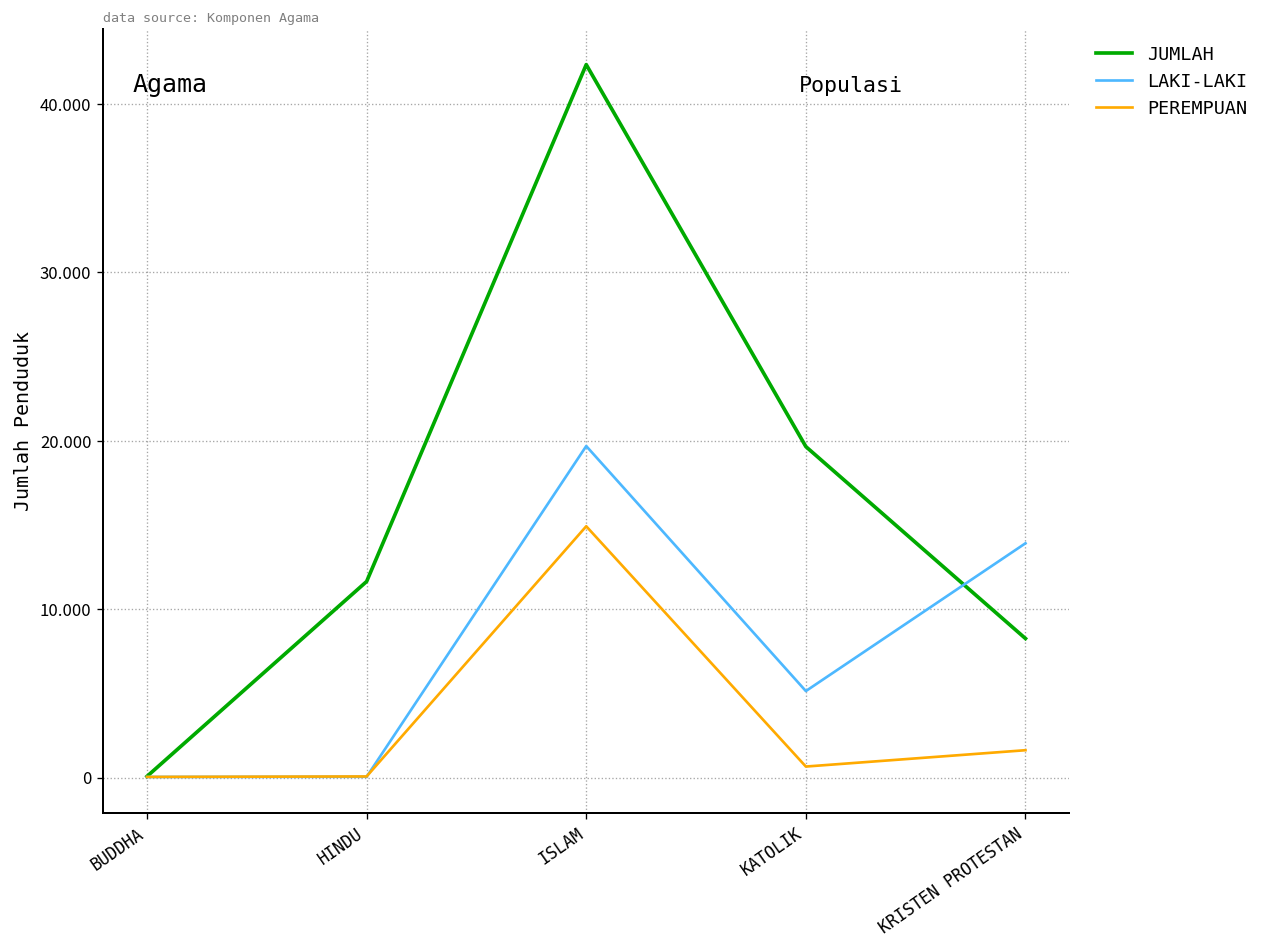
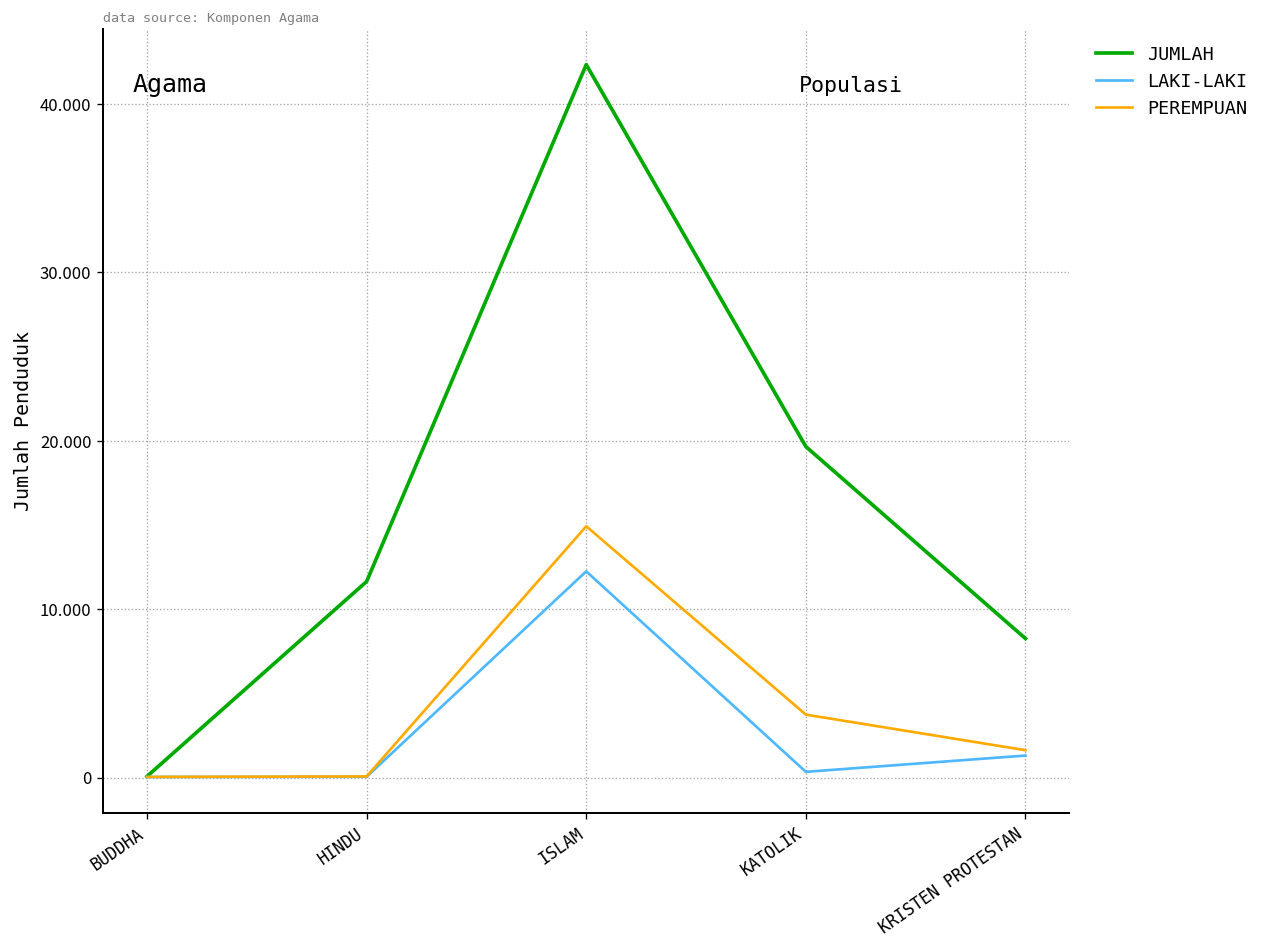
LAKI-LAKI, ISLAM: 19.7 -> 12.2
LAKI-LAKI, KATOLIK: 5.1 -> 0.3
PEREMPUAN, KATOLIK: 0.7 -> 3.7
LAKI-LAKI, KRISTEN PROTESTAN: 13.9 -> 1.3
